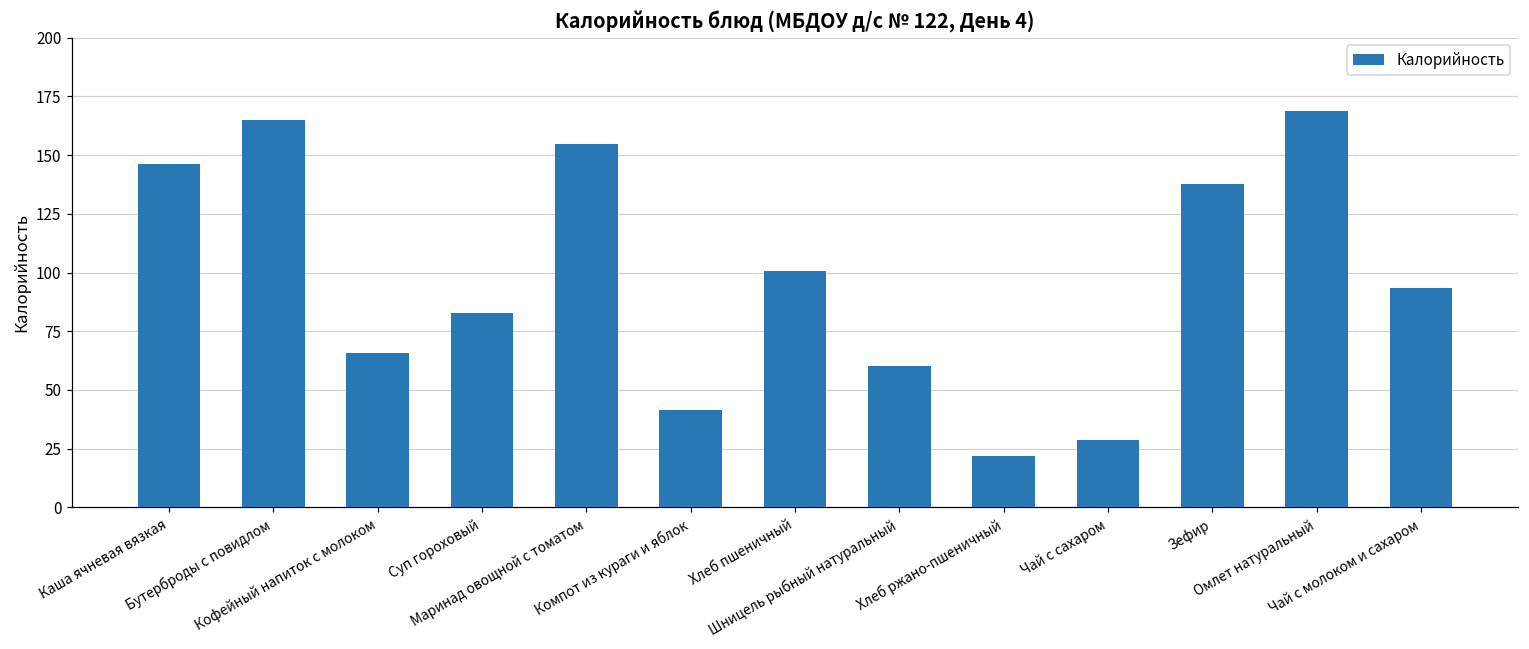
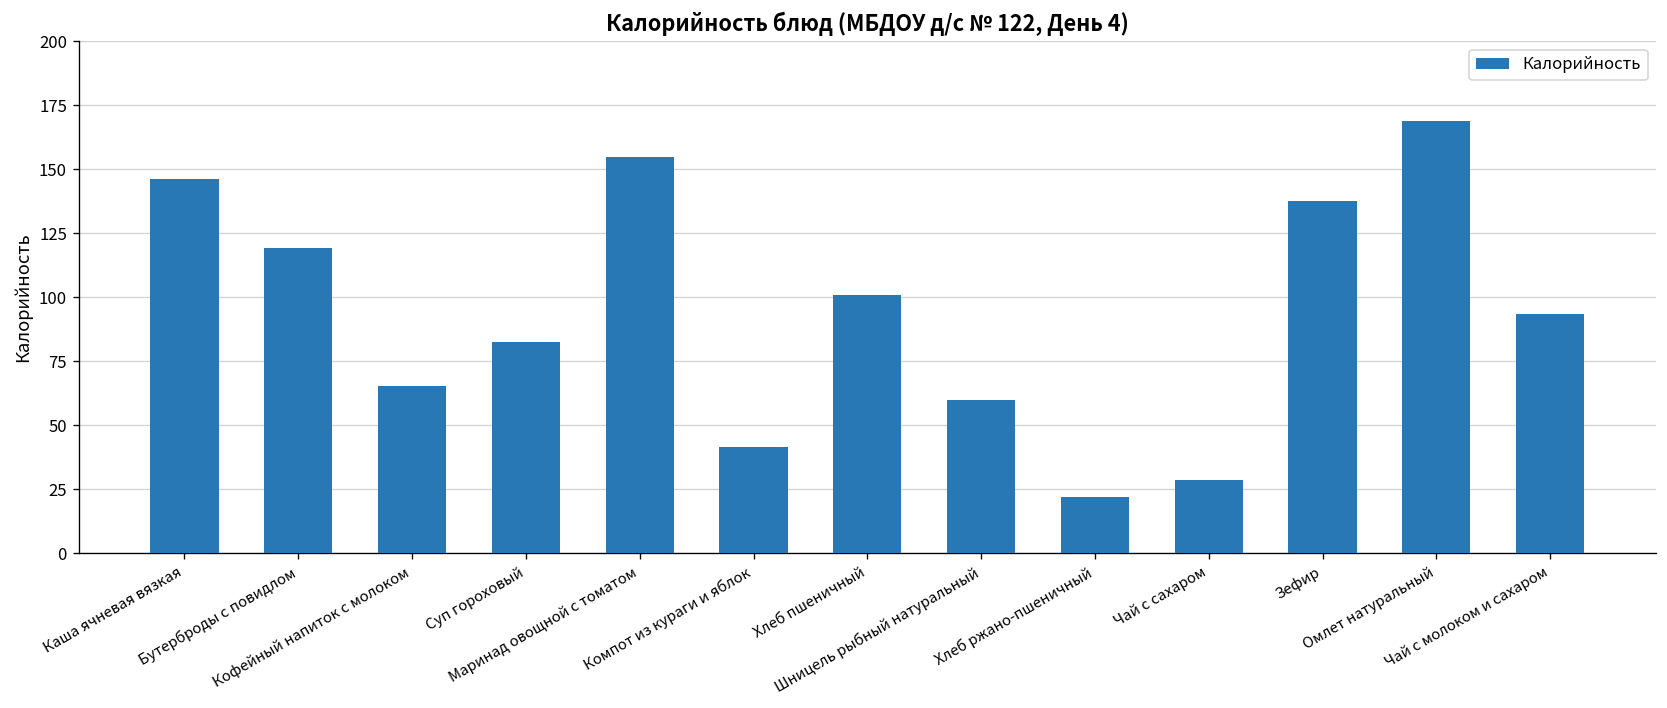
Бутерброды с повидлом: 165 -> 119
